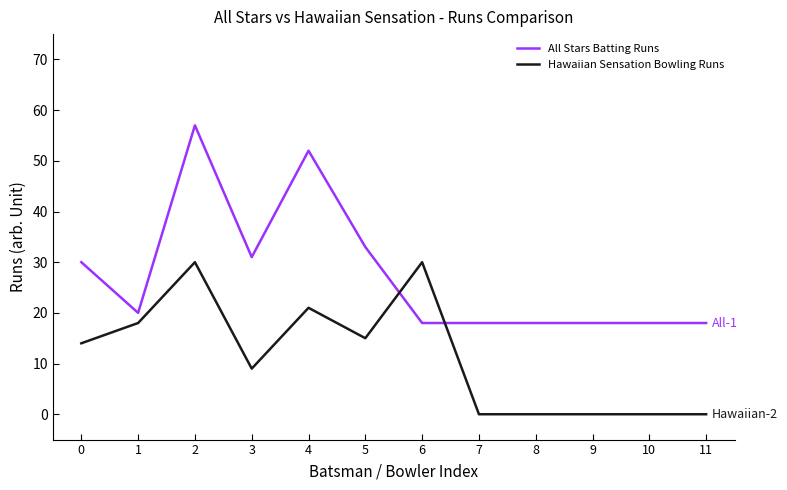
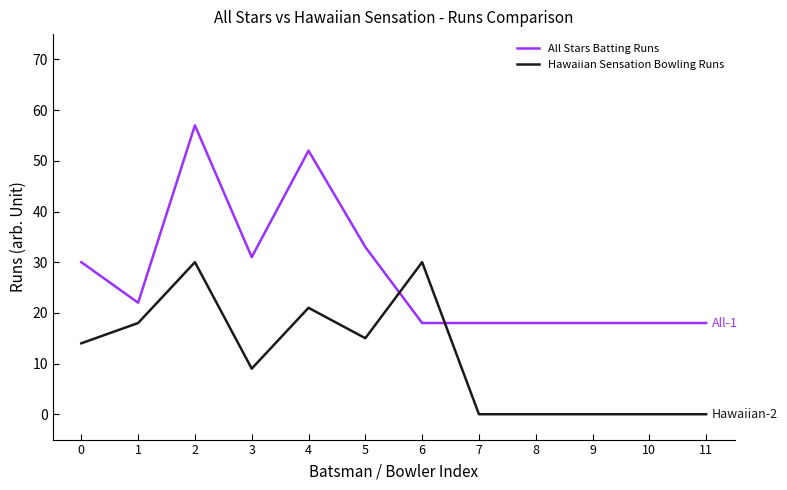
All Stars Batting Runs, 1: 20 -> 22
